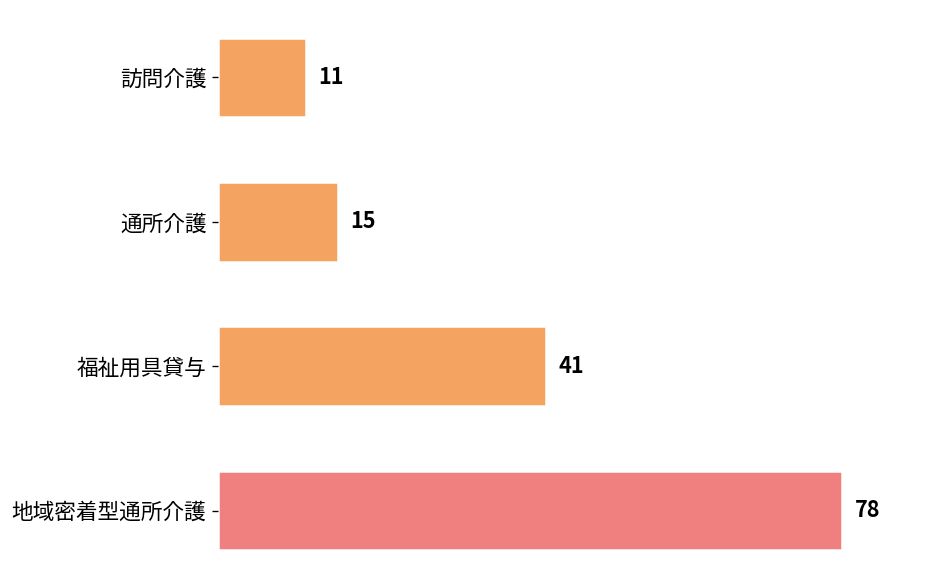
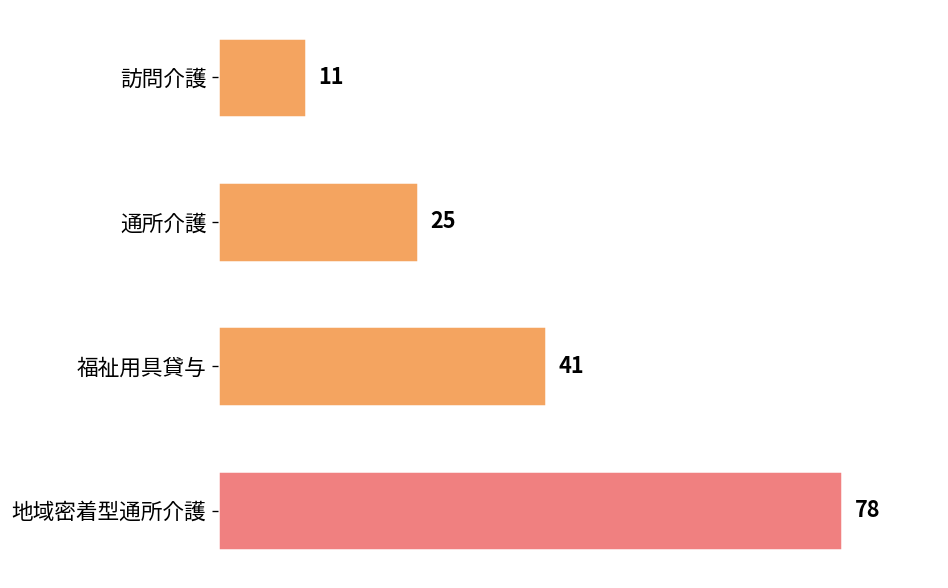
通所介護: 15 -> 25
